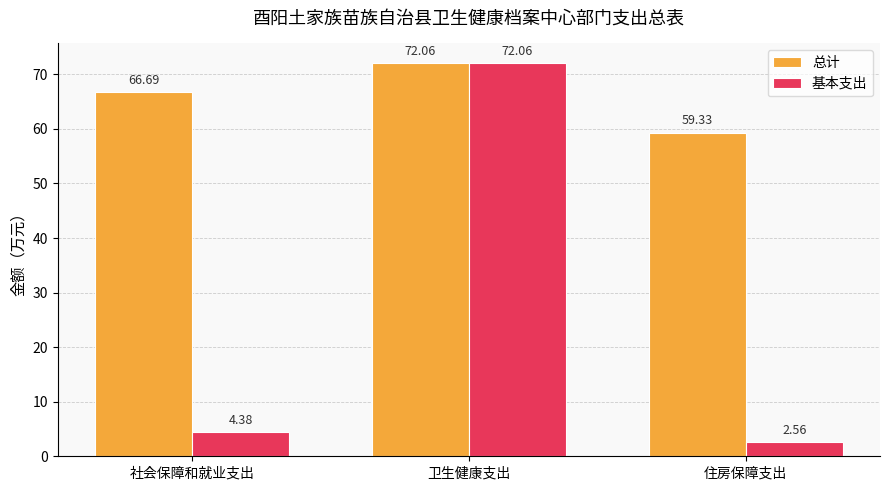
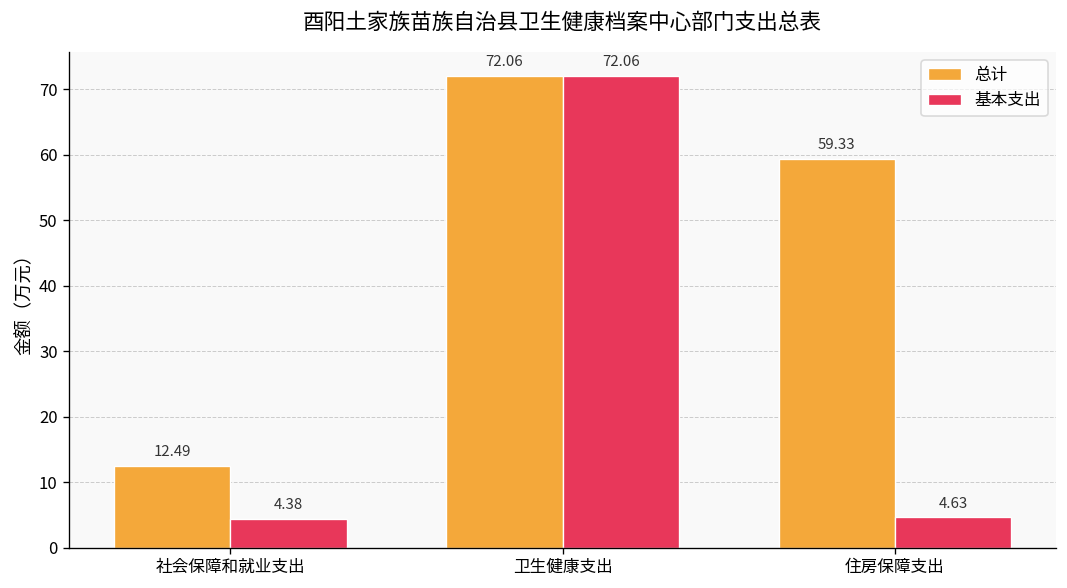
总计, 社会保障和就业支出: 66.69 -> 12.49
基本支出, 住房保障支出: 2.56 -> 4.63
